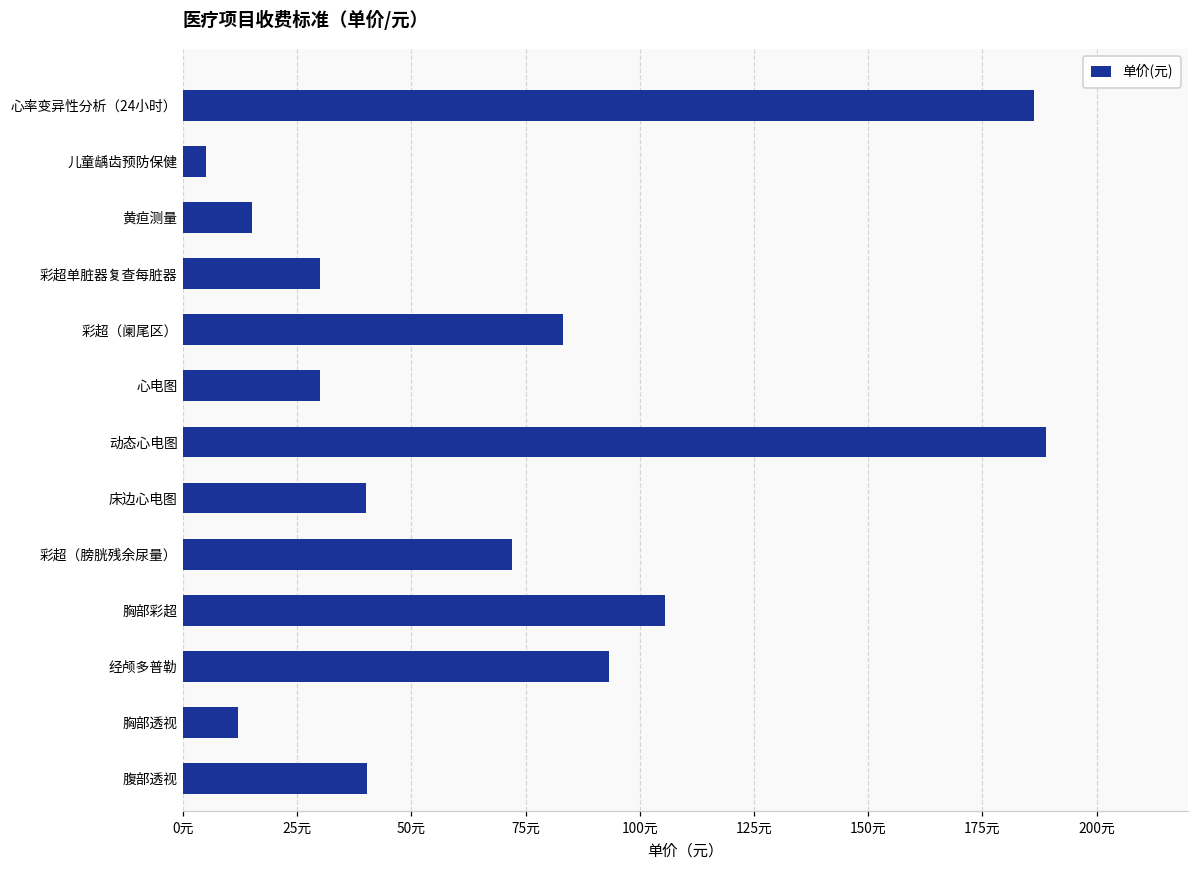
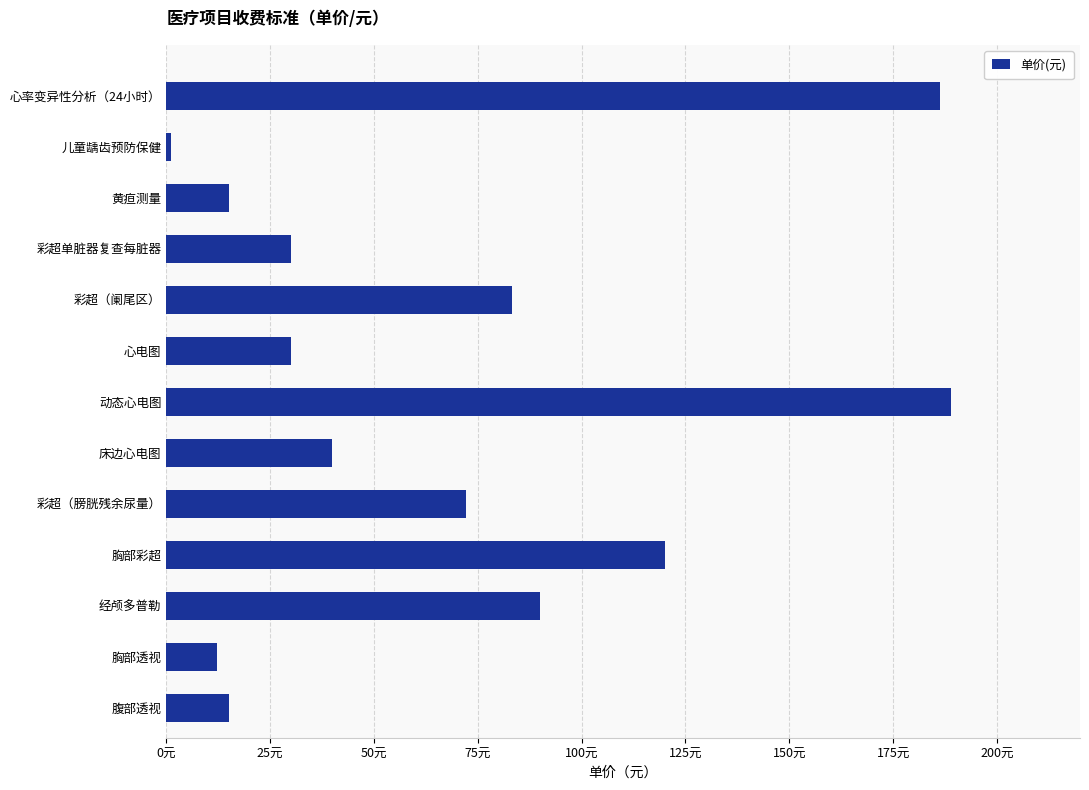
儿童龋齿预防保健: 5元 -> 1元
胸部彩超: 106元 -> 120元
经颅多普勒: 93元 -> 90元
腹部透视: 40元 -> 15元
